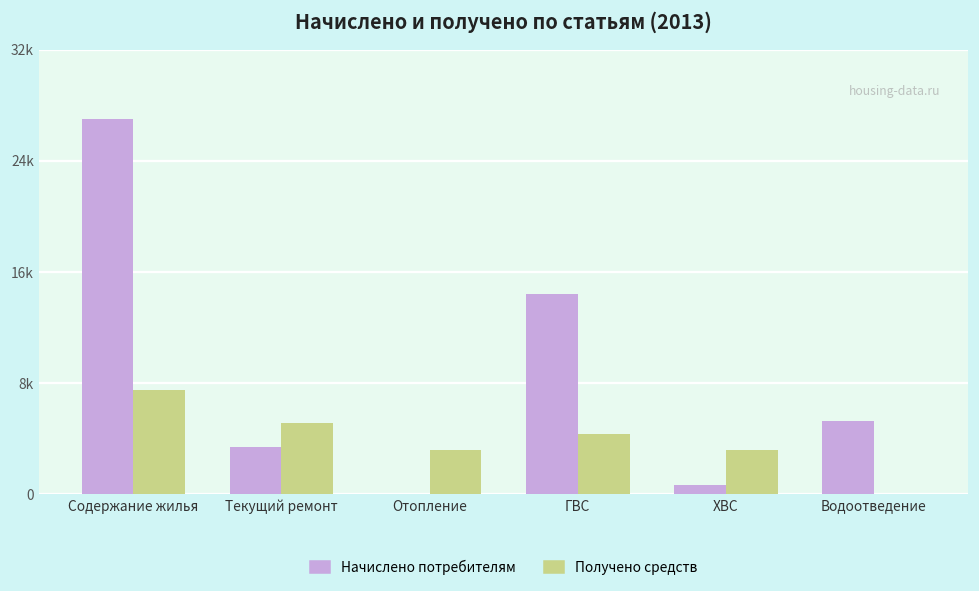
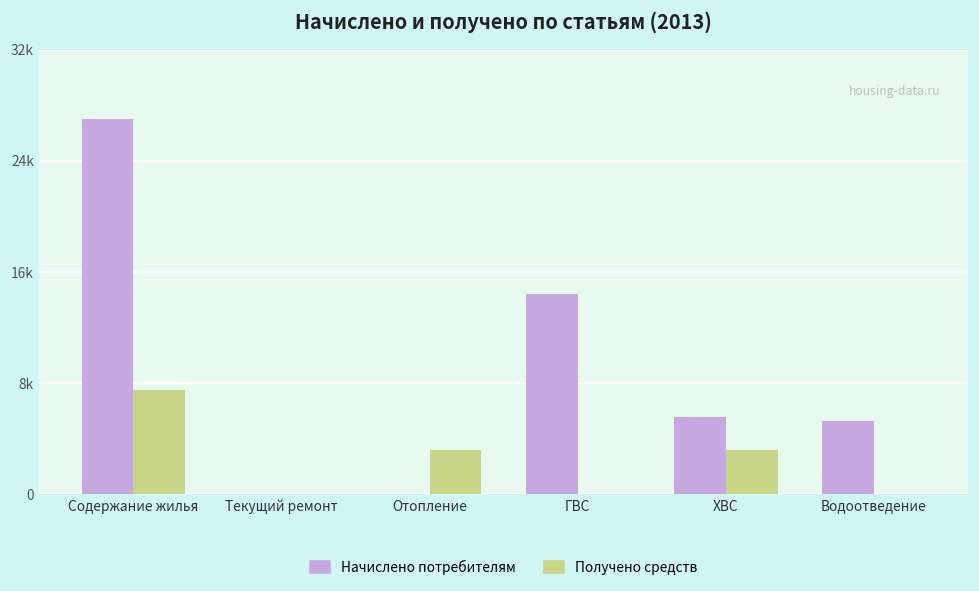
Начислено потребителям, Текущий ремонт: 3400 -> 0
Получено средств, Текущий ремонт: 5100 -> 0
Получено средств, ГВС: 4300 -> 0
Начислено потребителям, ХВС: 700 -> 5500
